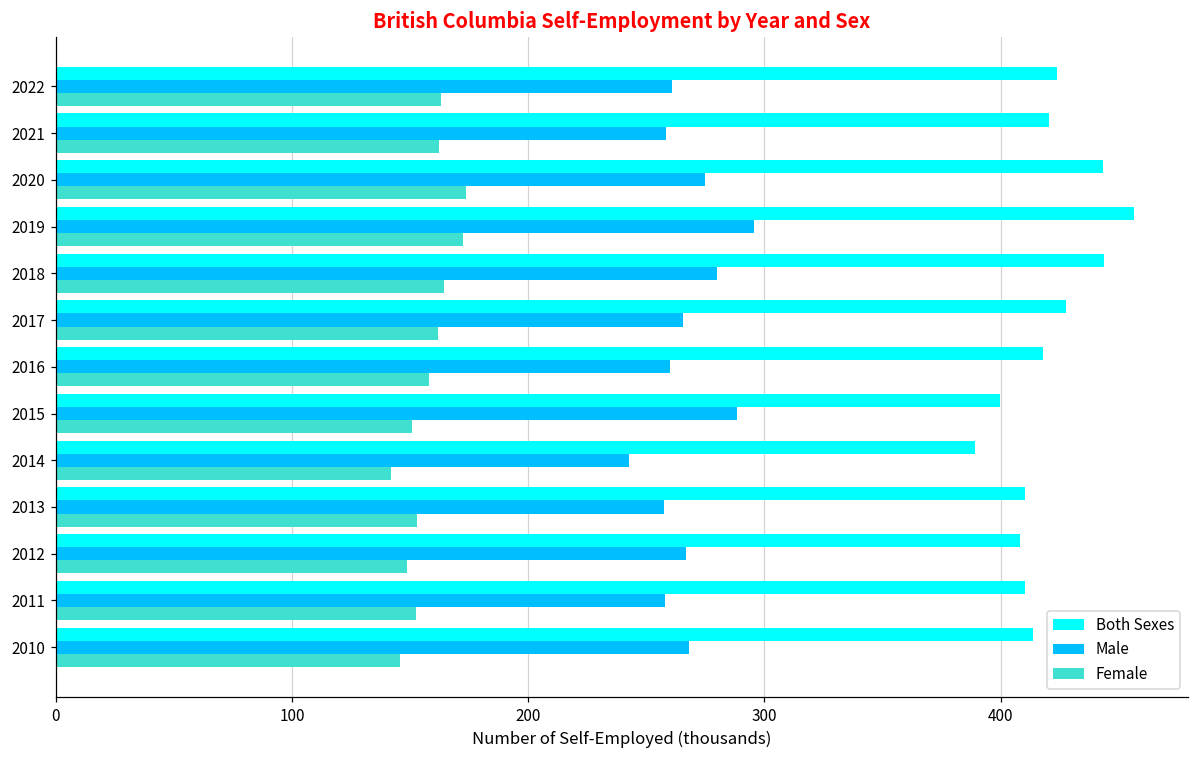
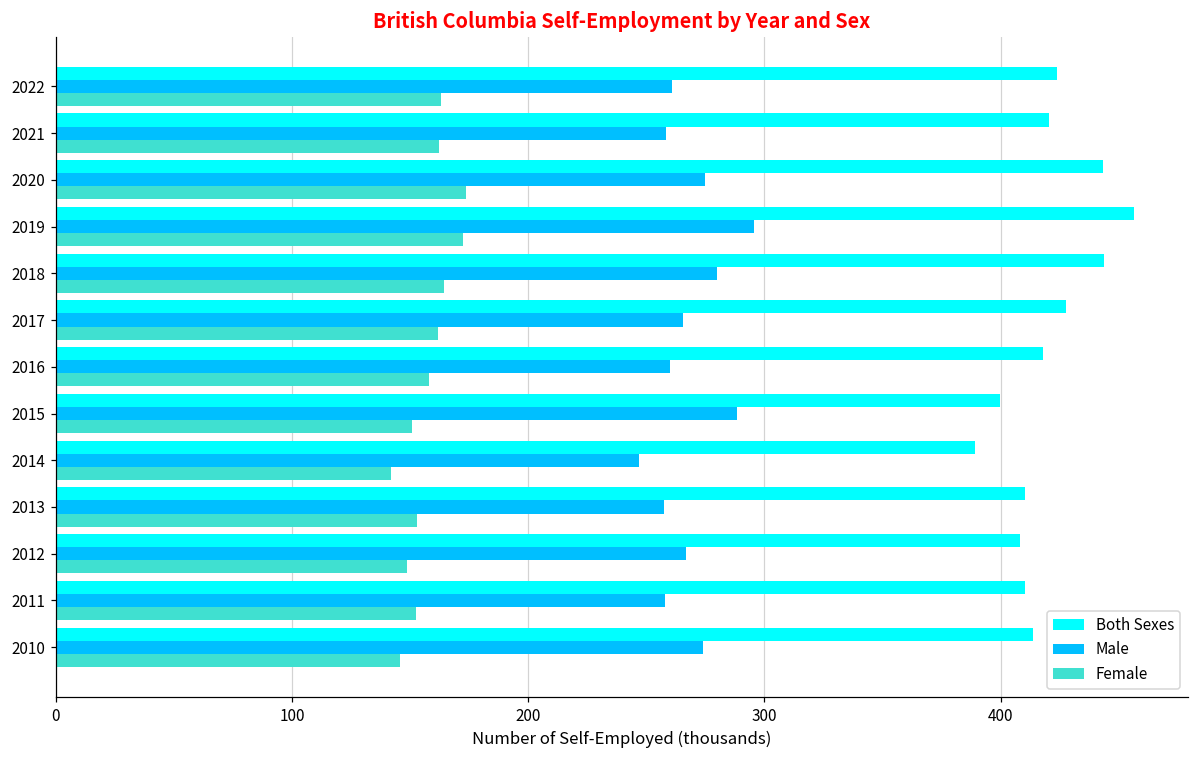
Male, 2014: 243 -> 247
Male, 2010: 268 -> 274
